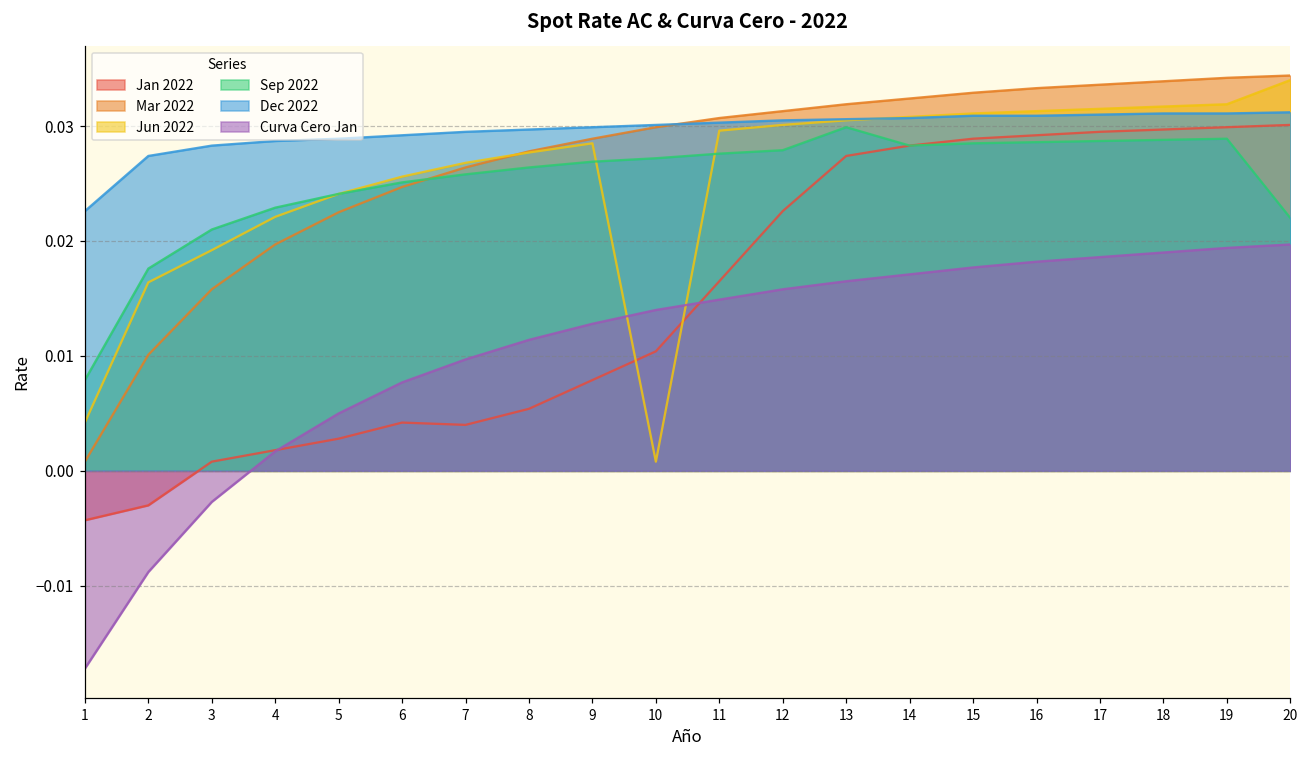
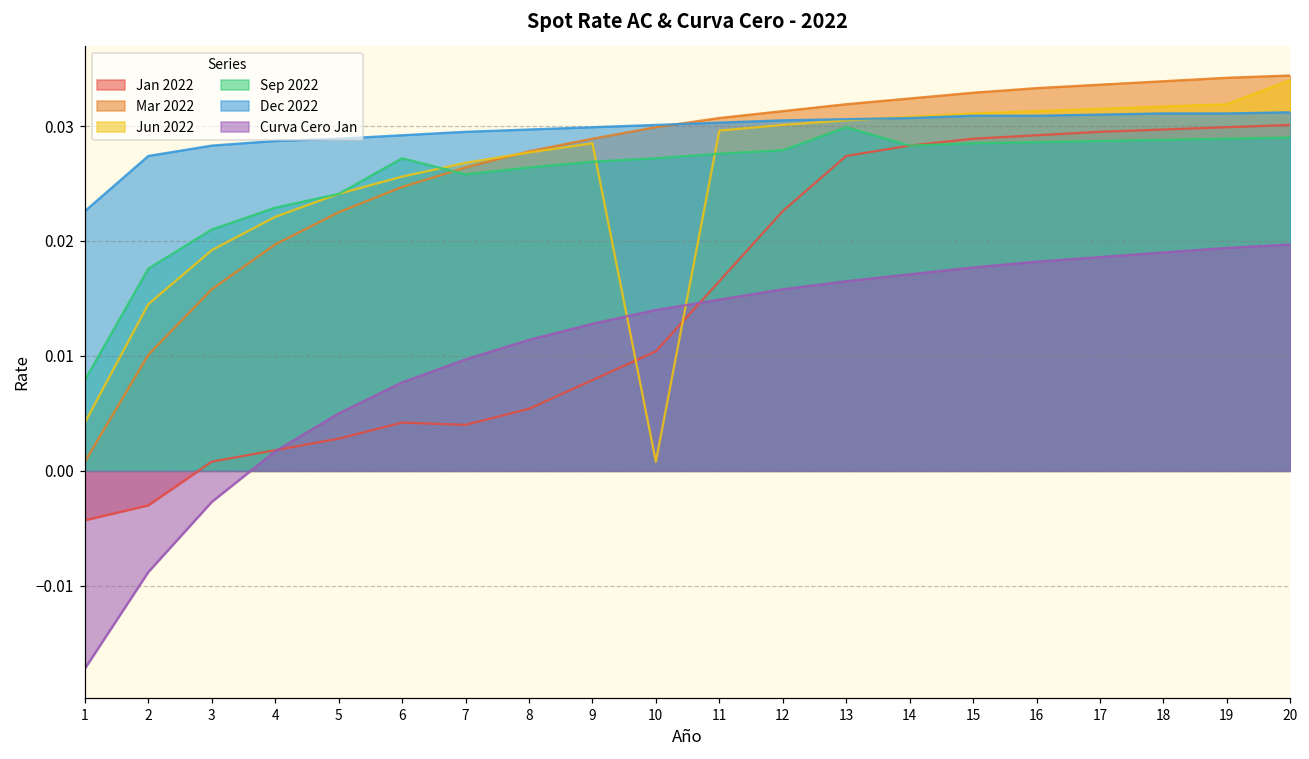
Jun 2022, 2: 0.0164 -> 0.0145
Sep 2022, 6: 0.0251 -> 0.0272
Sep 2022, 20: 0.022 -> 0.029
